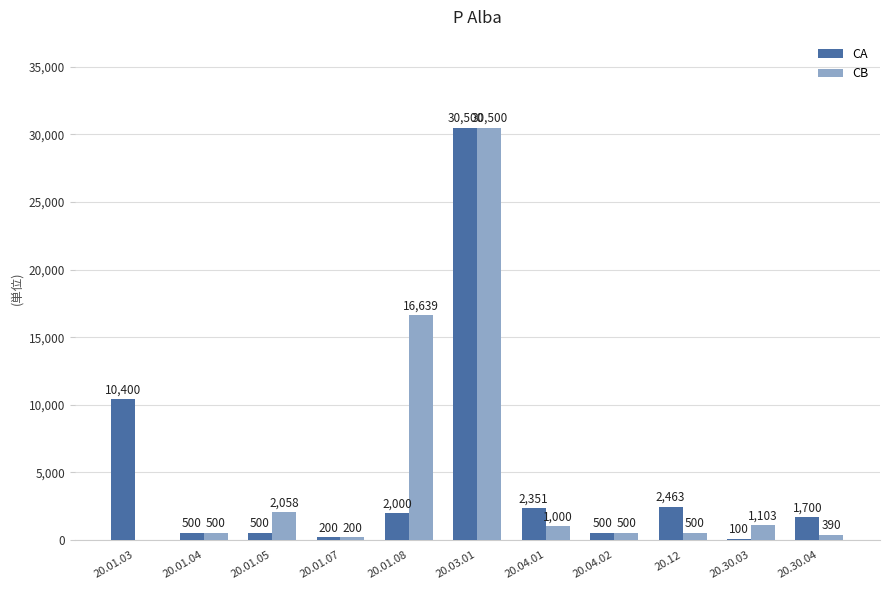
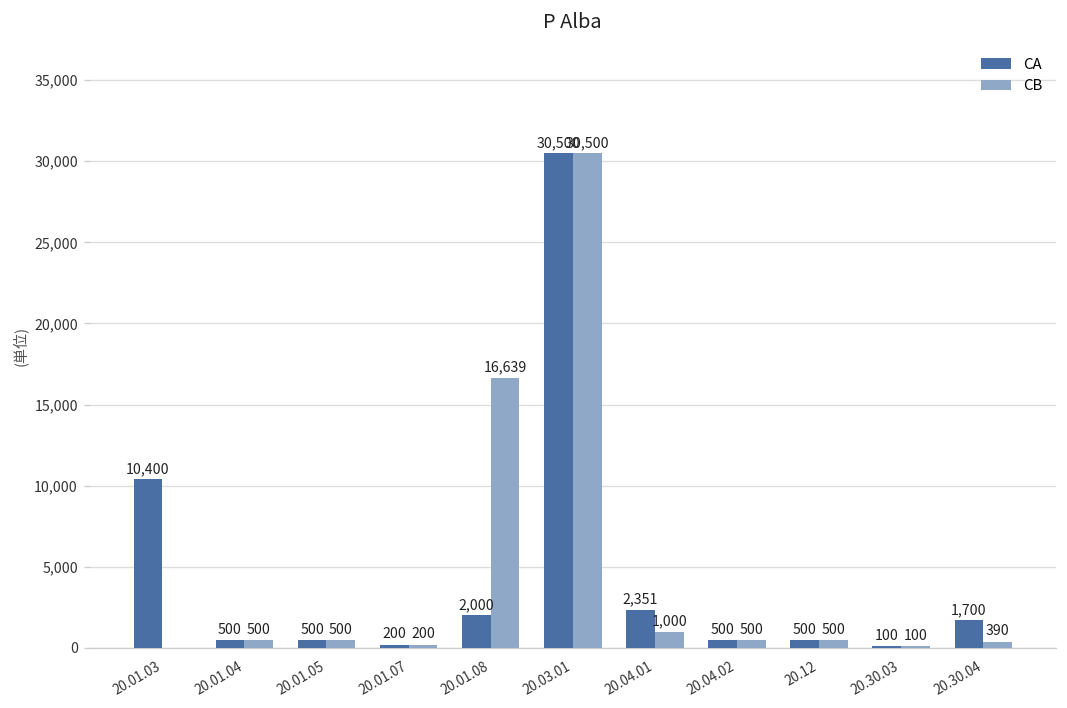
CB, 20.01.05: 2,058 -> 500
CA, 20.12: 2,463 -> 500
CB, 20.30.03: 1,103 -> 100
